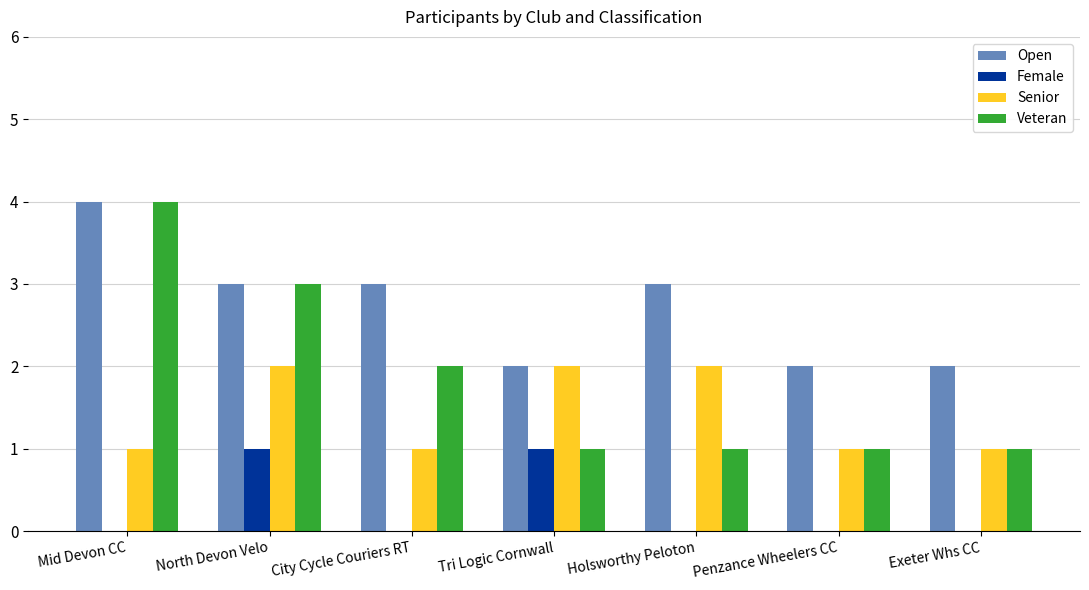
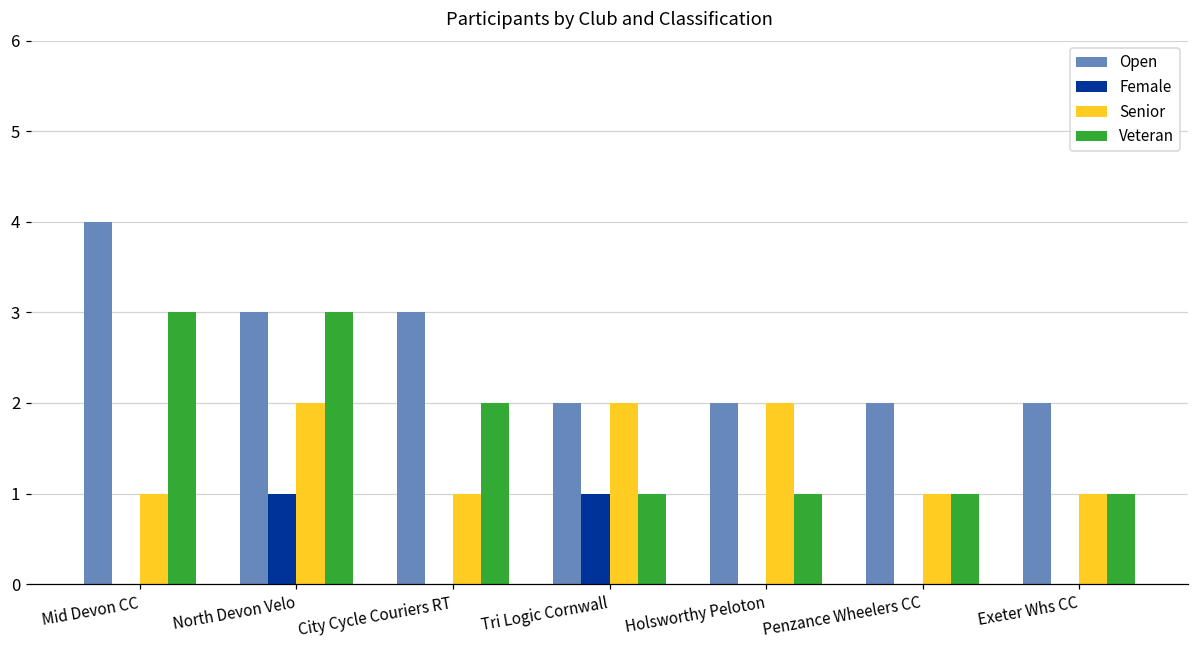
Veteran, Mid Devon CC: 4 -> 3
Open, Holsworthy Peloton: 3 -> 2
